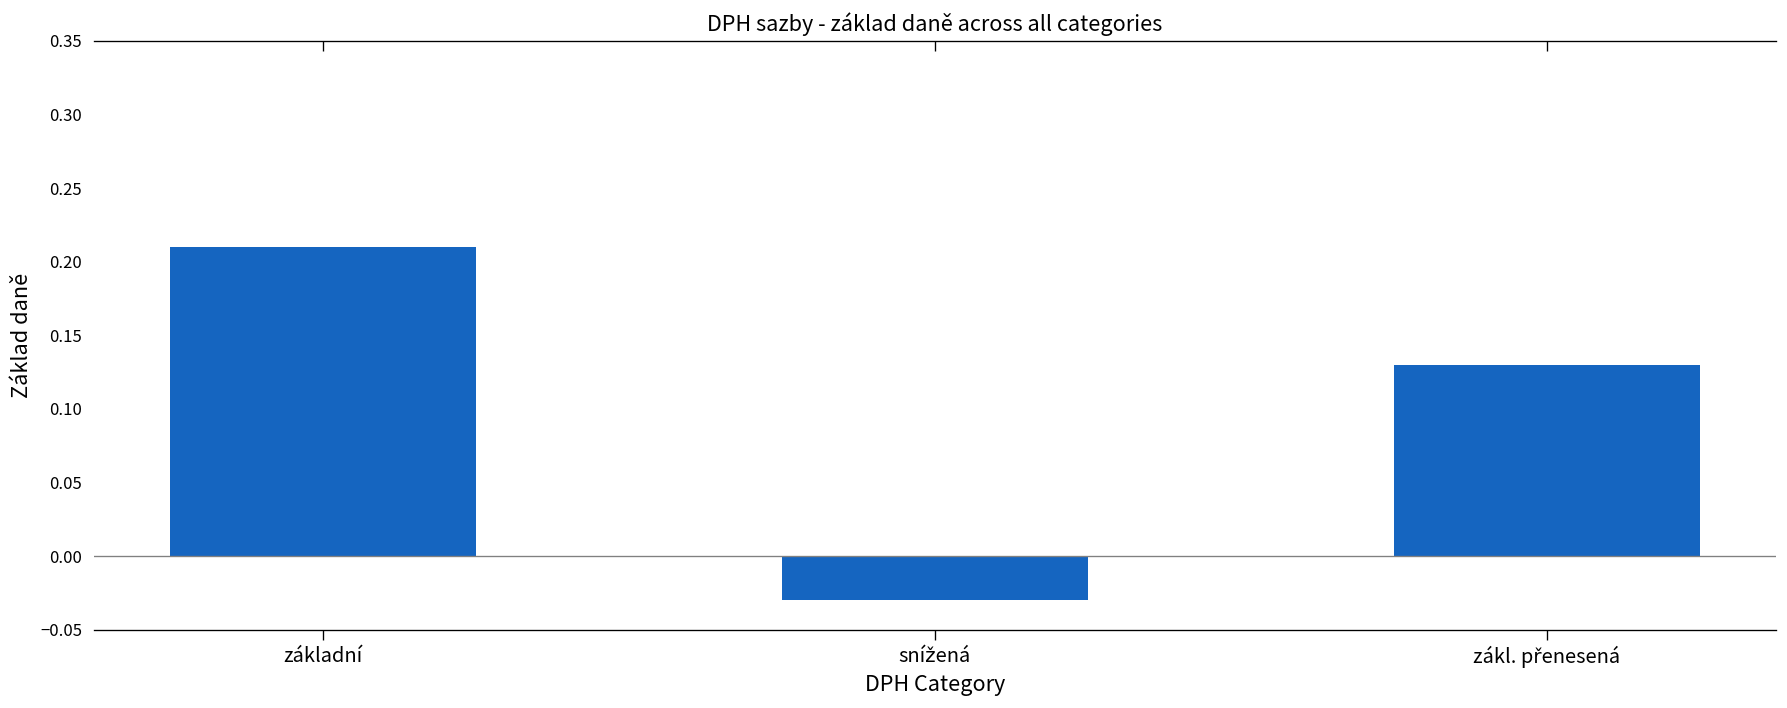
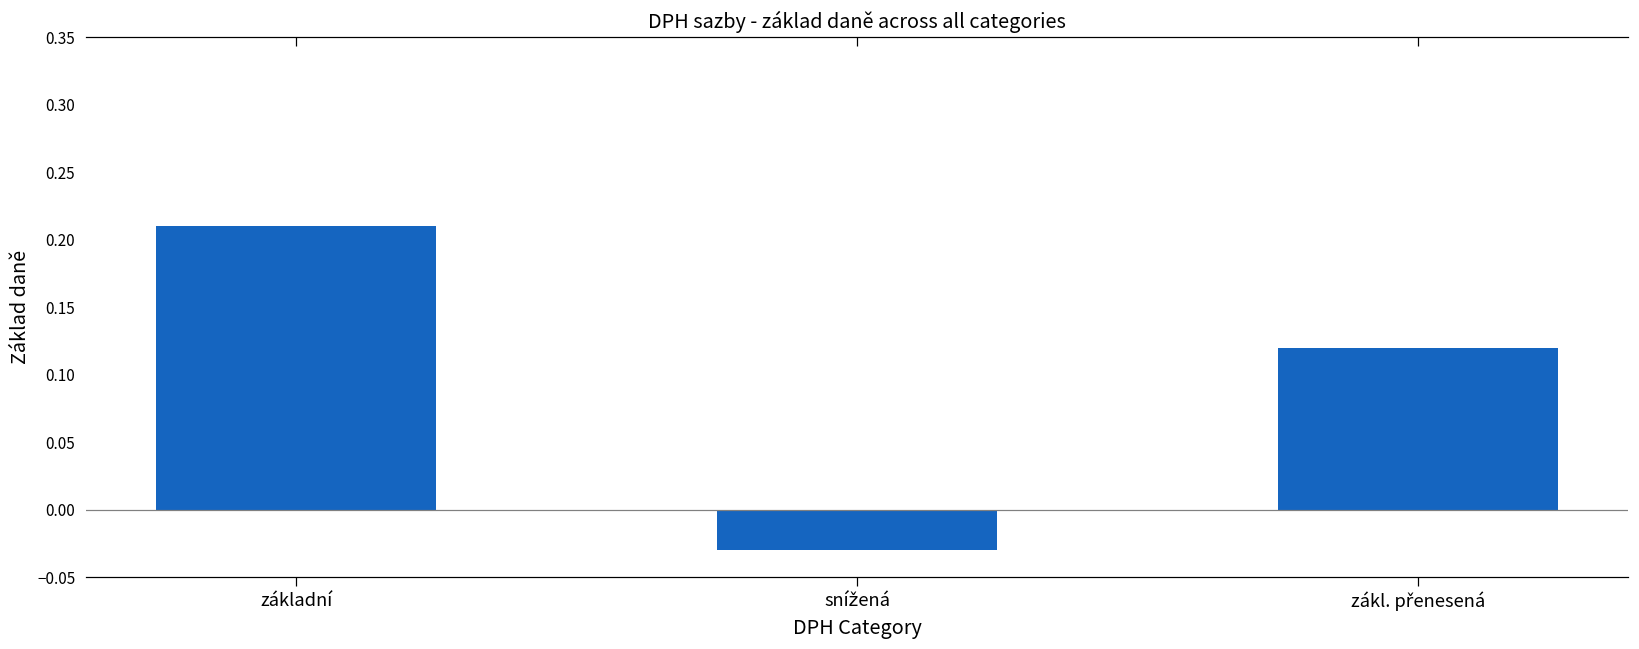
zákl. přenesená: 0.13 -> 0.12
